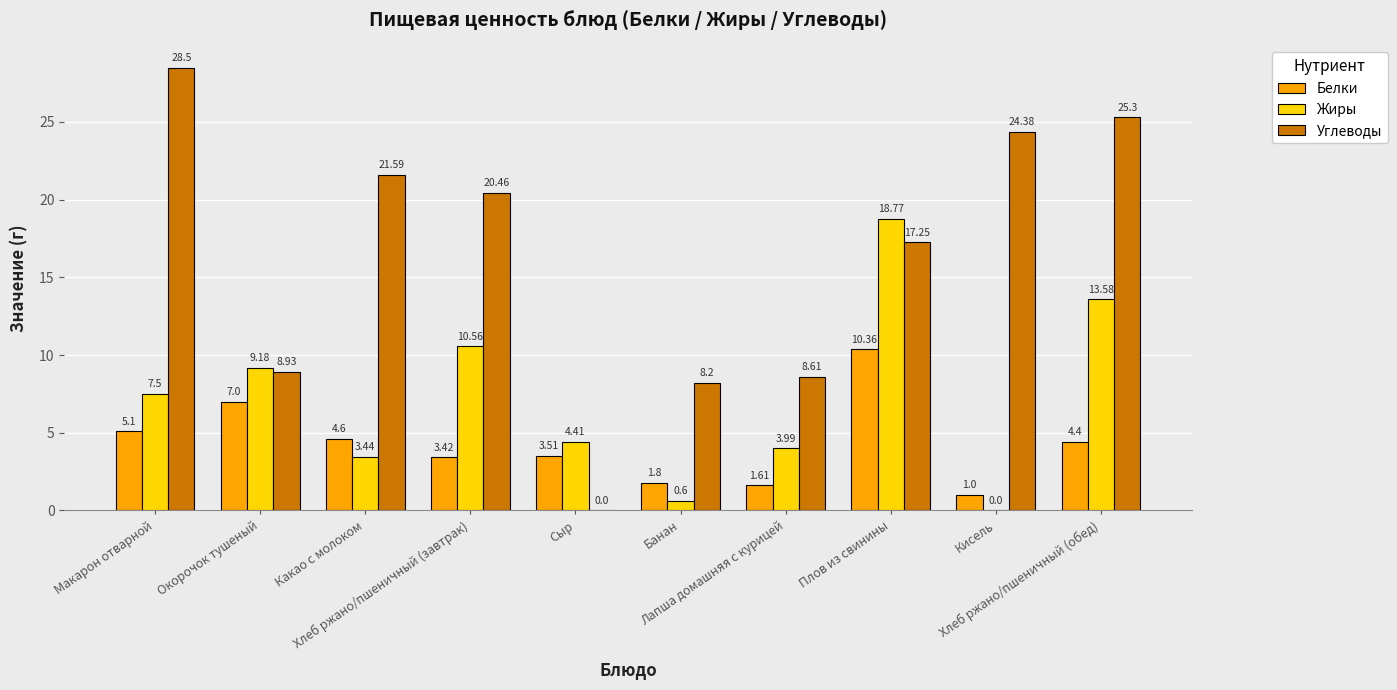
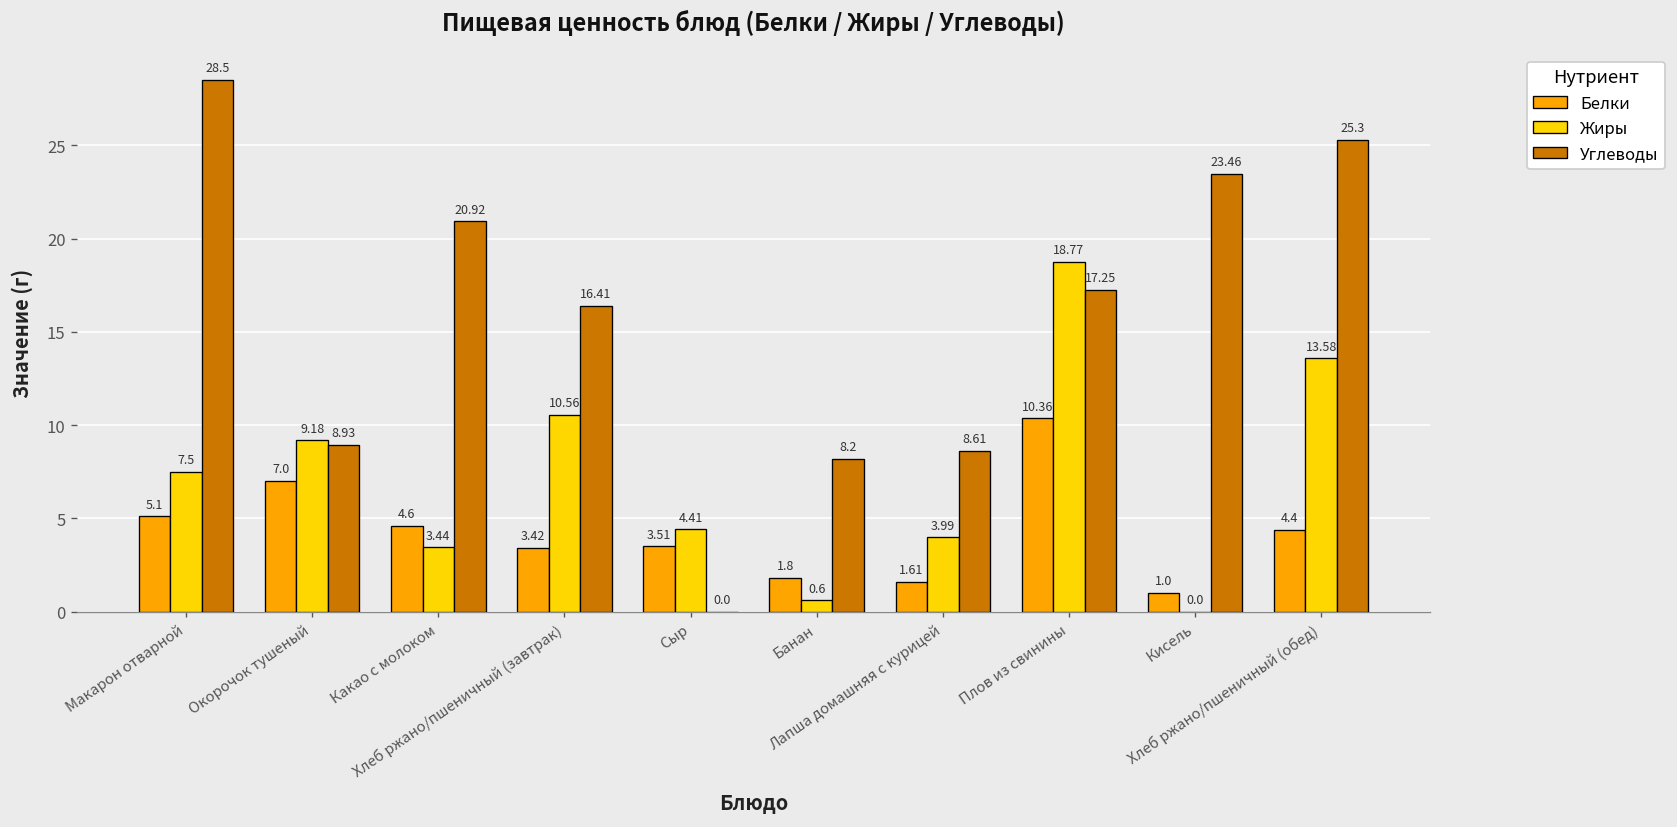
Углеводы, Какао с молоком: 21.59 -> 20.92
Углеводы, Хлеб ржано/пшеничный (завтрак): 20.46 -> 16.41
Углеводы, Кисель: 24.38 -> 23.46
